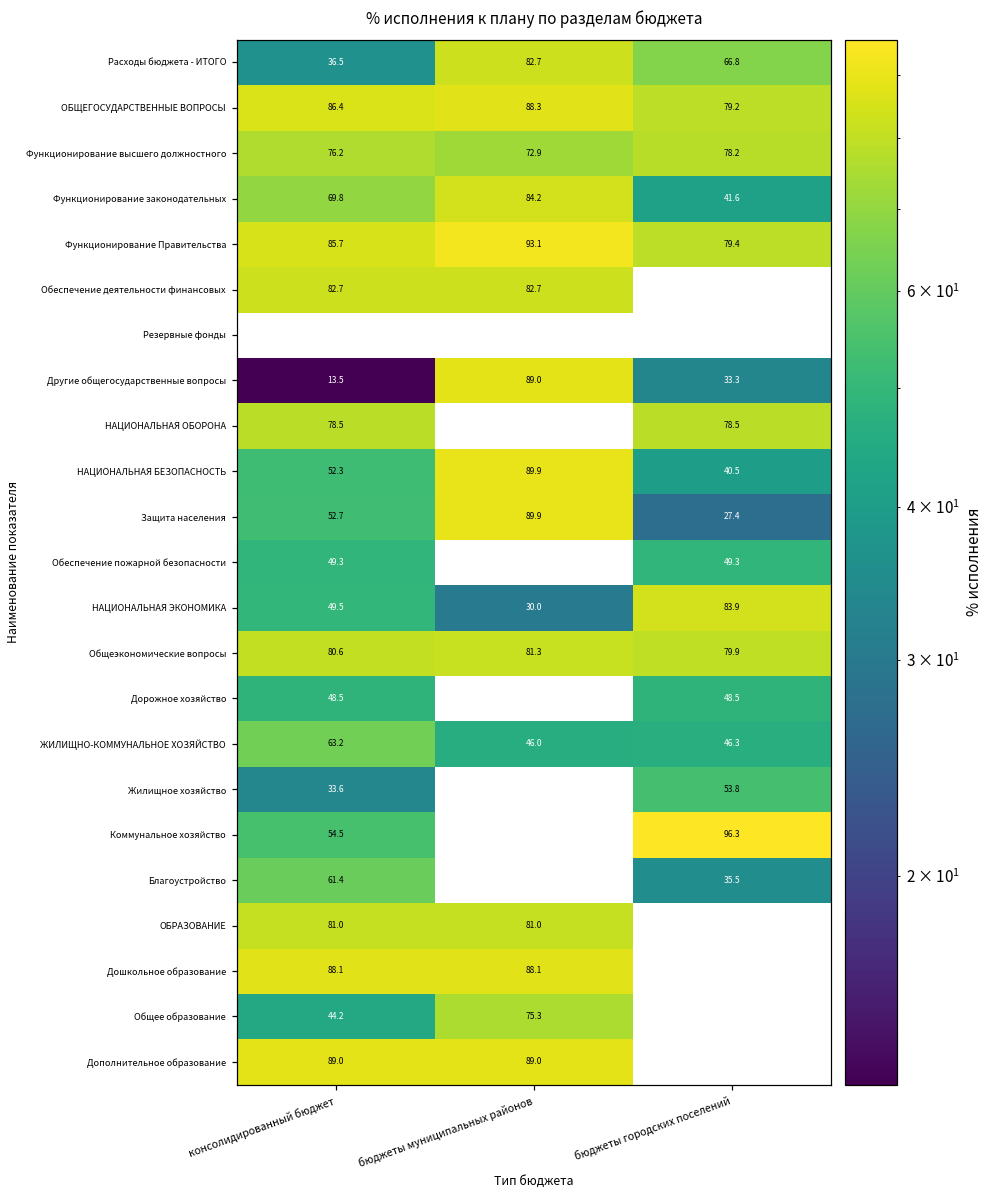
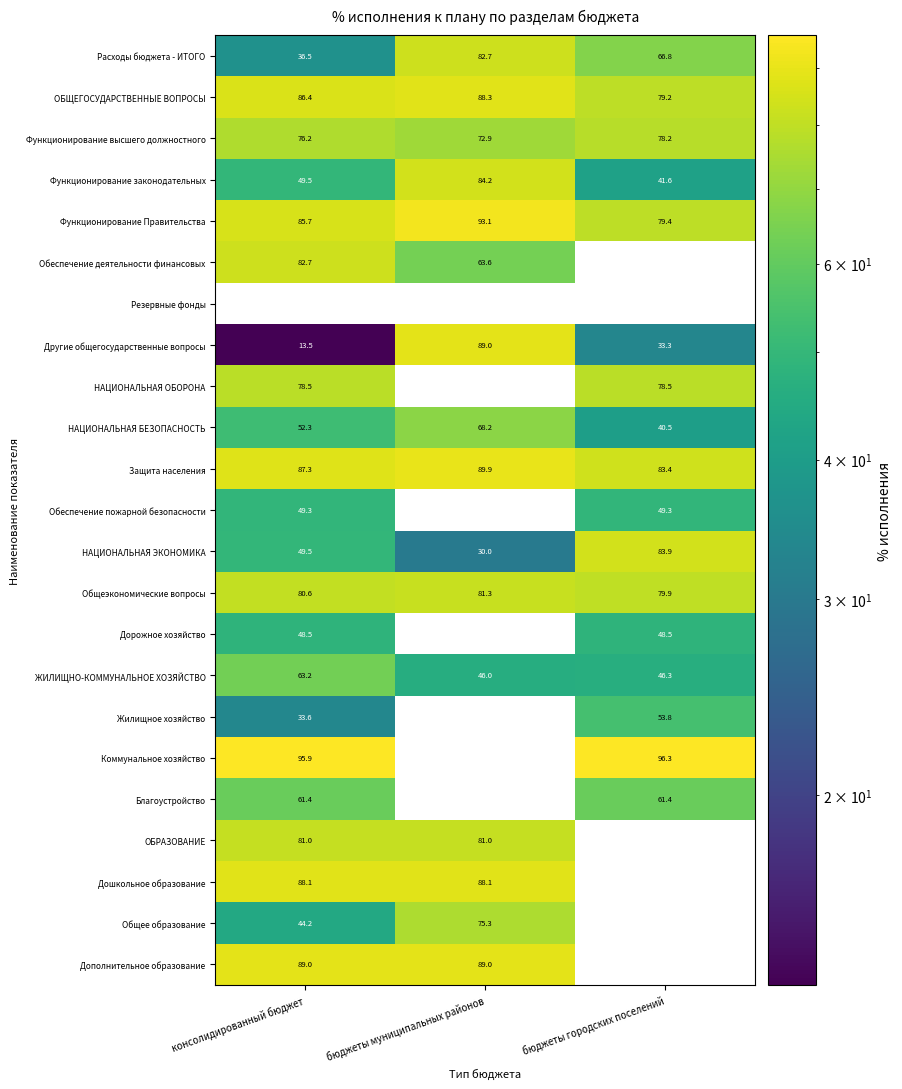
Функционирование законодательных, консолидированный бюджет: 69.8 -> 49.5
Обеспечение деятельности финансовых, бюджеты муниципальных районов: 82.7 -> 63.6
НАЦИОНАЛЬНАЯ БЕЗОПАСНОСТЬ, бюджеты муниципальных районов: 89.9 -> 68.2
Защита населения, консолидированный бюджет: 52.7 -> 87.3
Защита населения, бюджеты городских поселений: 27.4 -> 83.4
Коммунальное хозяйство, консолидированный бюджет: 54.5 -> 95.9
Благоустройство, бюджеты городских поселений: 35.5 -> 61.4
